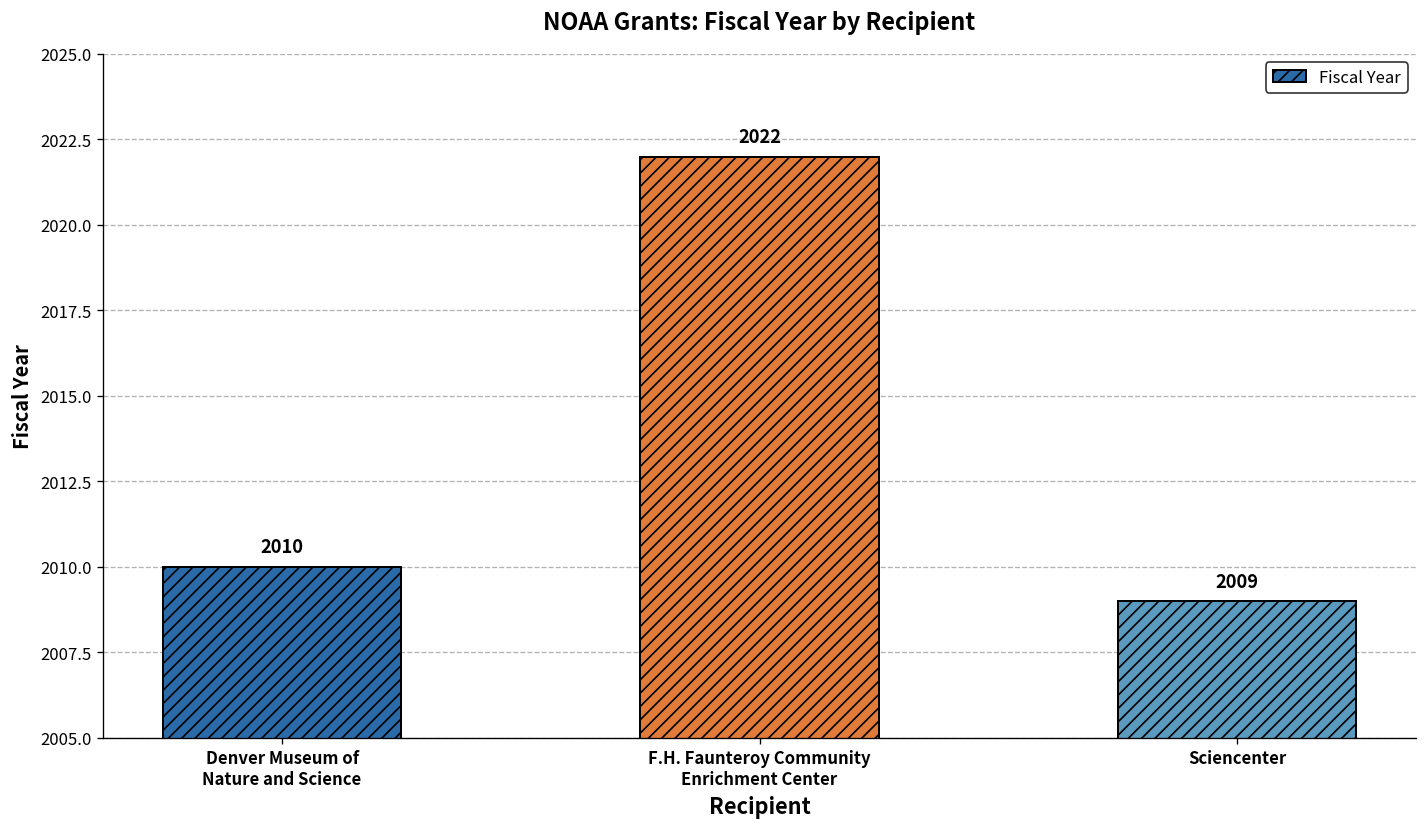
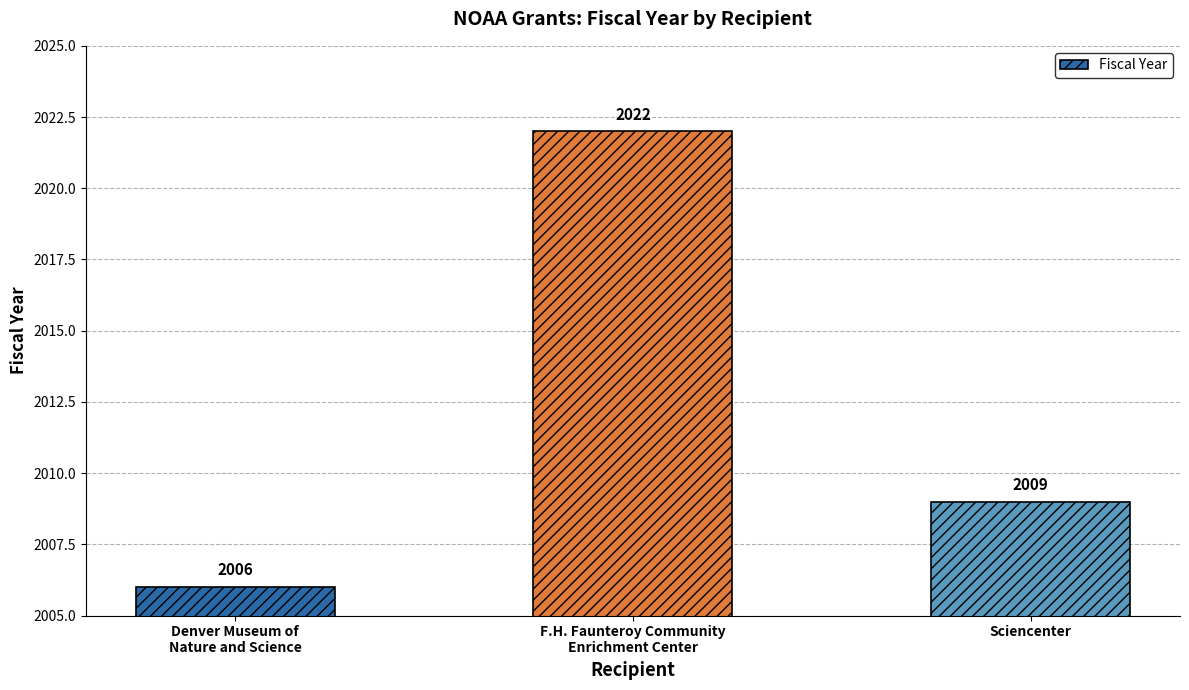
Denver Museum of Nature and Science: 2010 -> 2006
